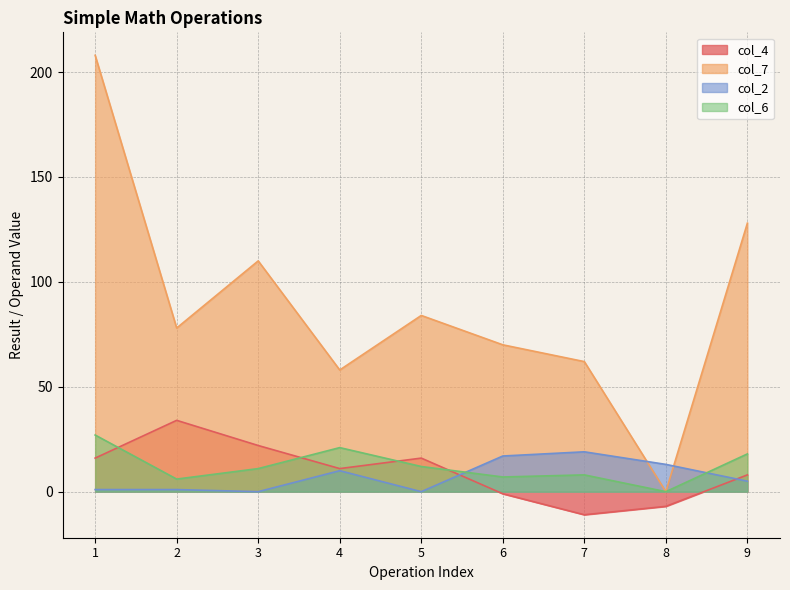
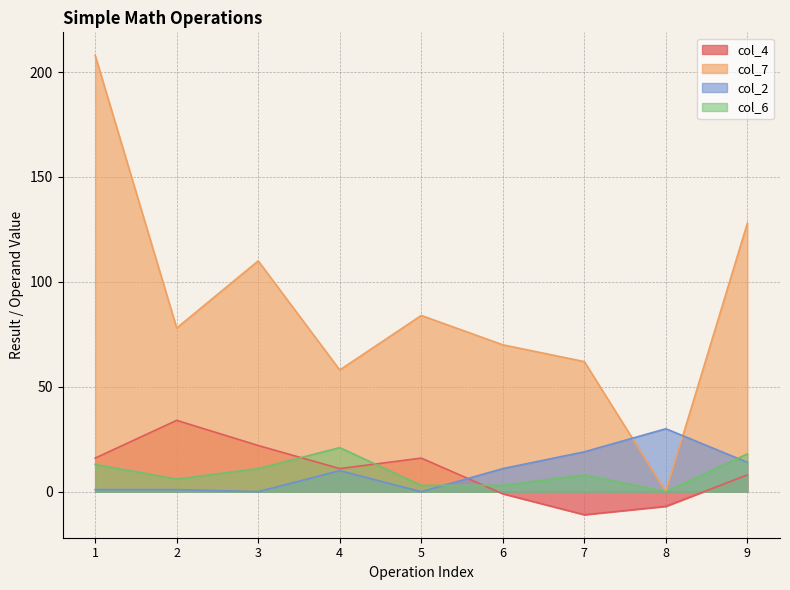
col_6, 1: 27 -> 13
col_6, 5: 12 -> 3
col_2, 6: 17 -> 11
col_6, 6: 7 -> 3
col_2, 8: 13 -> 30
col_2, 9: 5 -> 14
